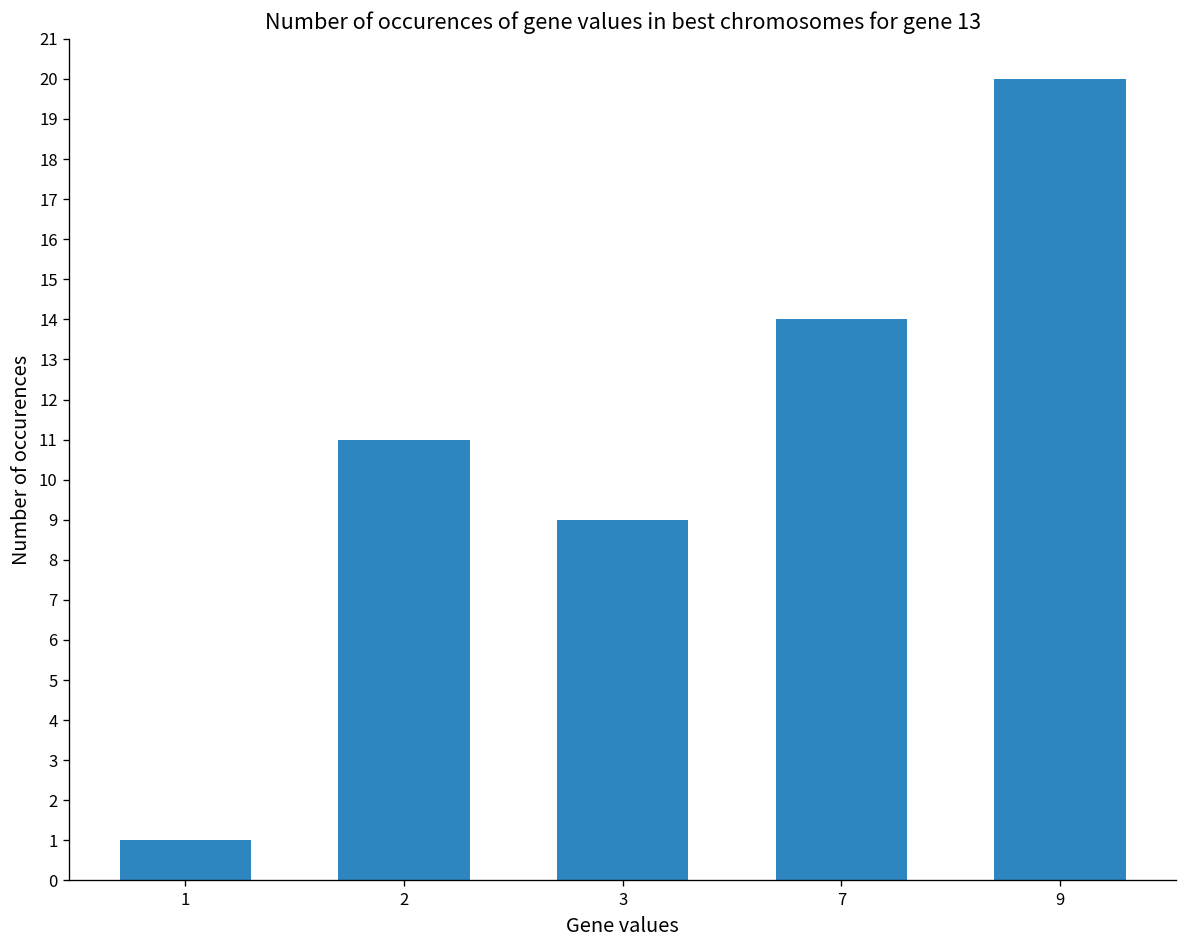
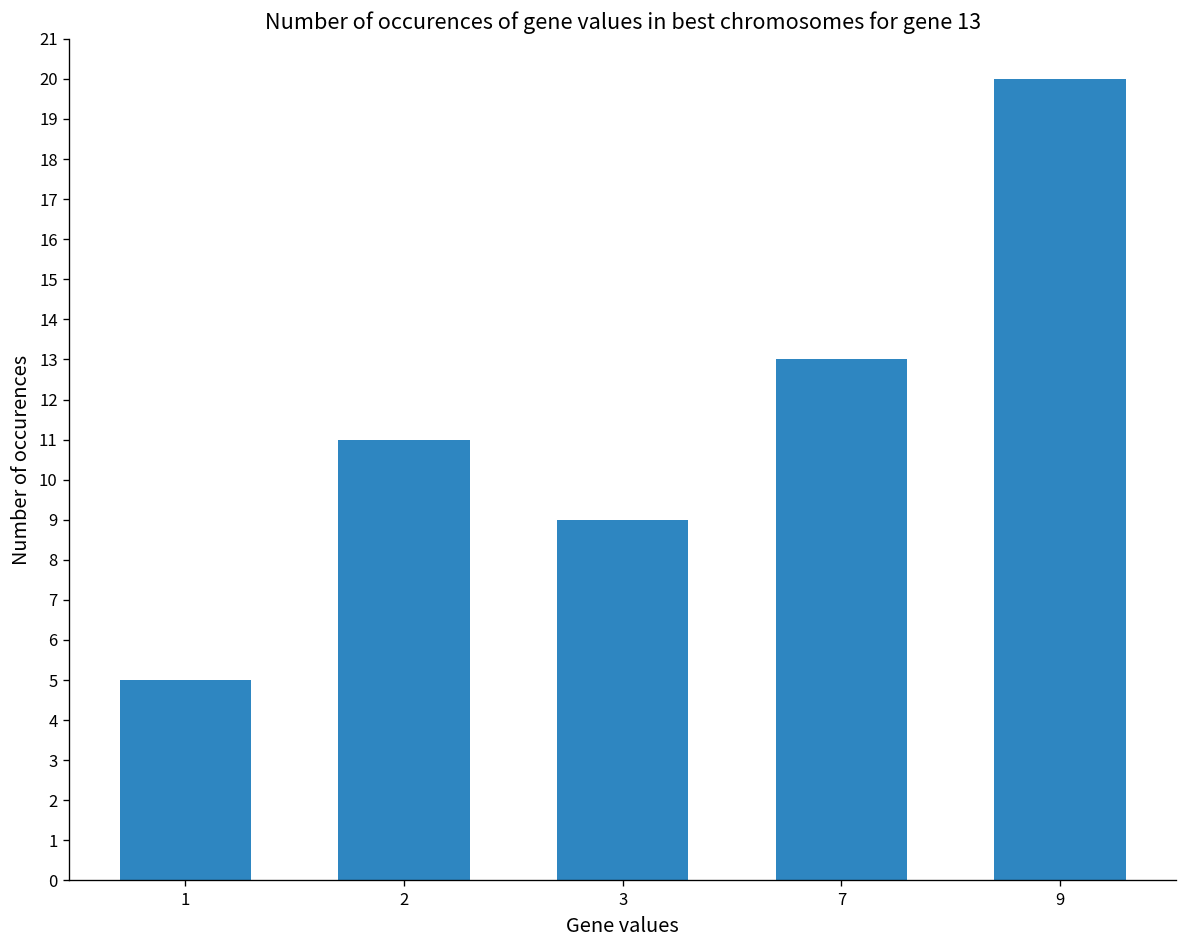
1: 1 -> 5
7: 14 -> 13
